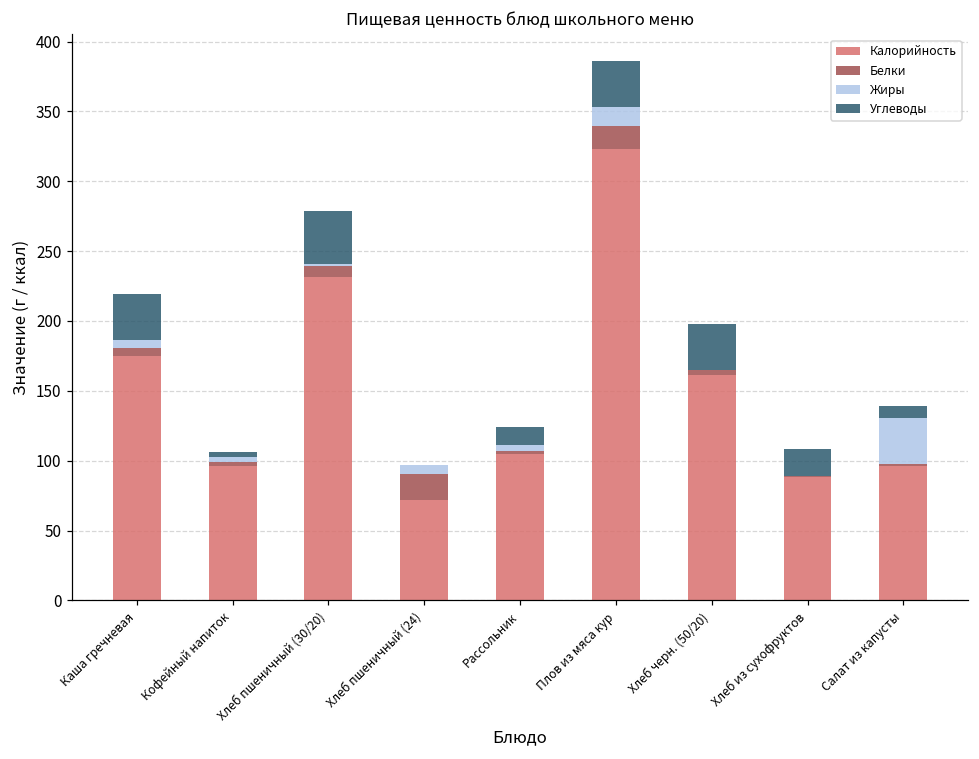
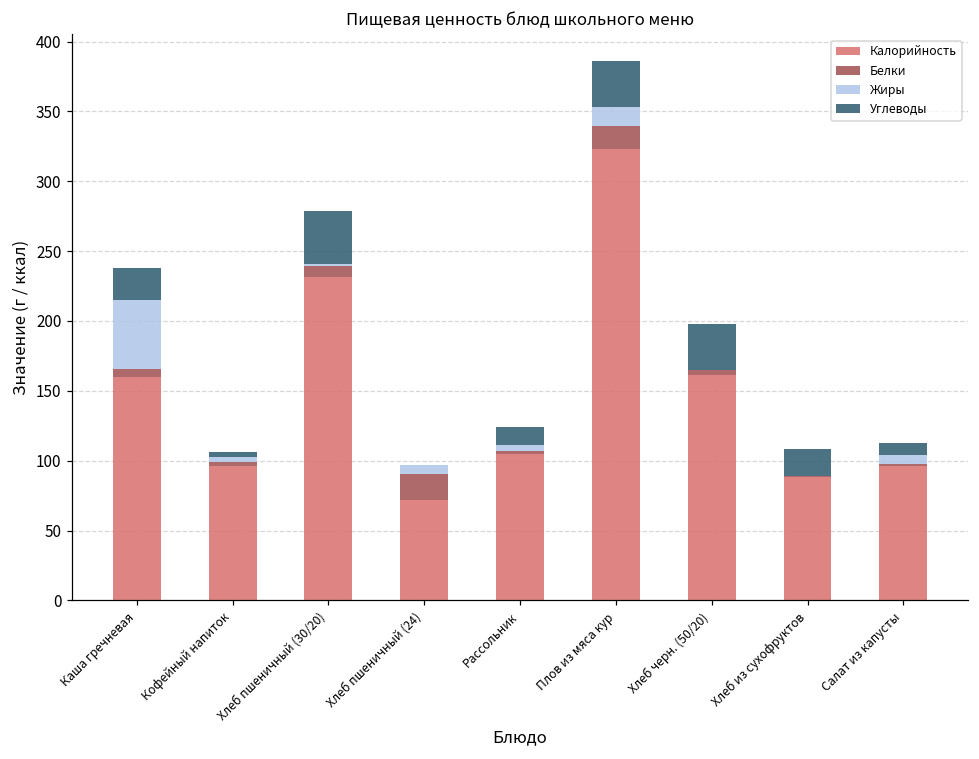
Калорийность, Каша гречневая: 175 -> 160
Жиры, Каша гречневая: 6 -> 50
Углеводы, Каша гречневая: 32 -> 23
Жиры, Салат из капусты: 33 -> 6
